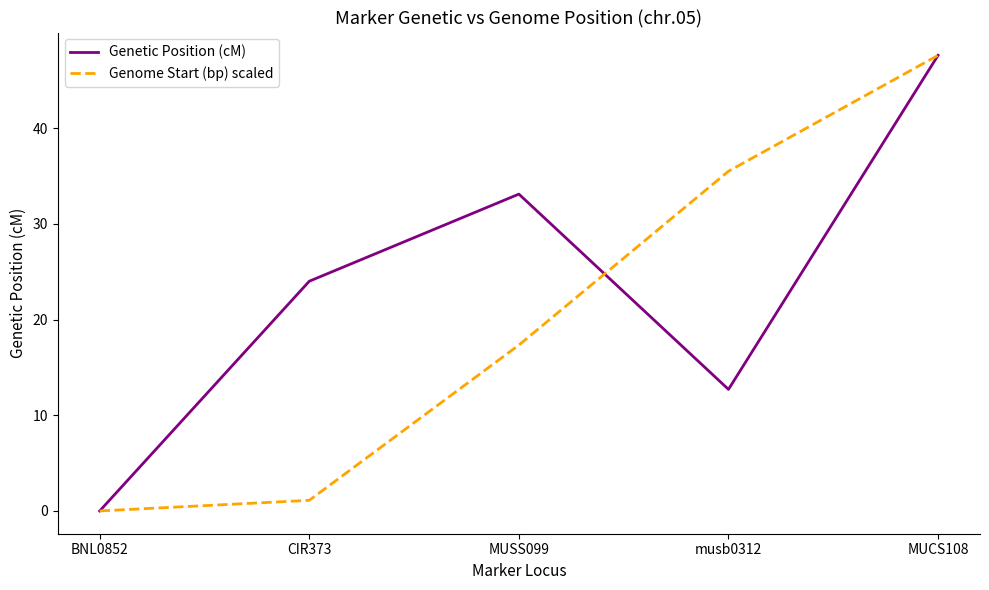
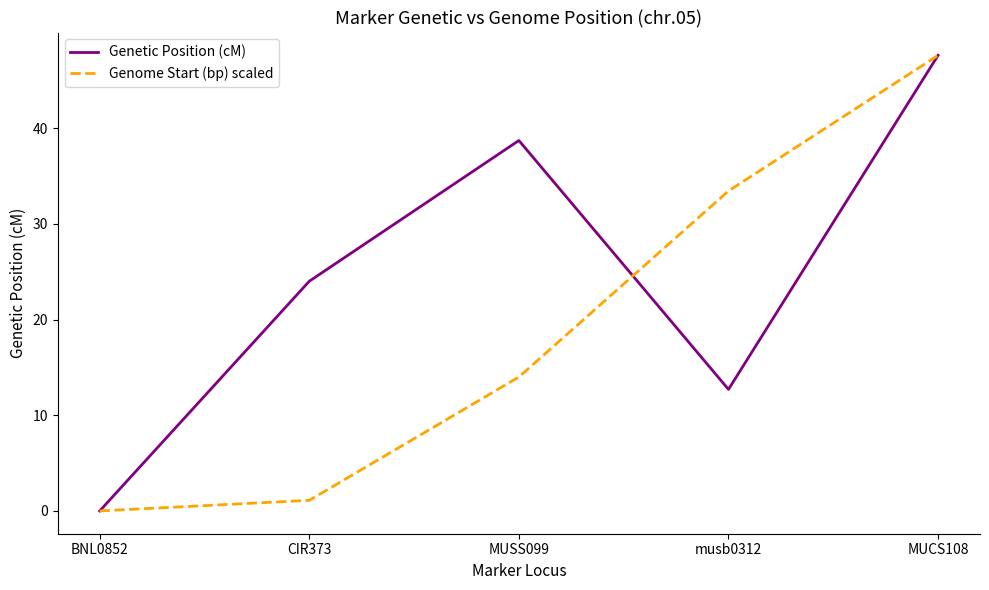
Genetic Position (cM), MUSS099: 33 -> 39
Genome Start (bp) scaled, MUSS099: 17 -> 14
Genome Start (bp) scaled, musb0312: 35 -> 33
